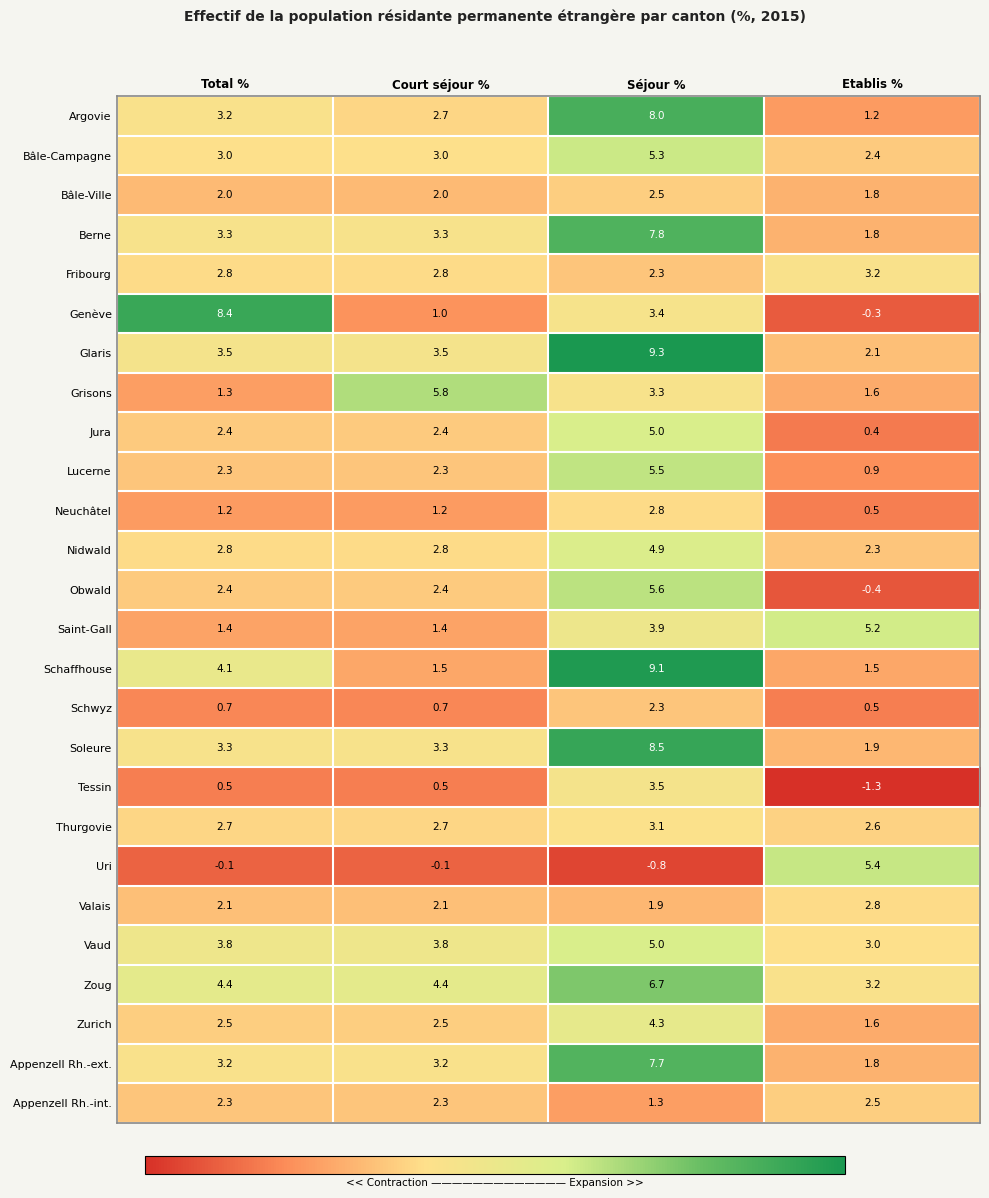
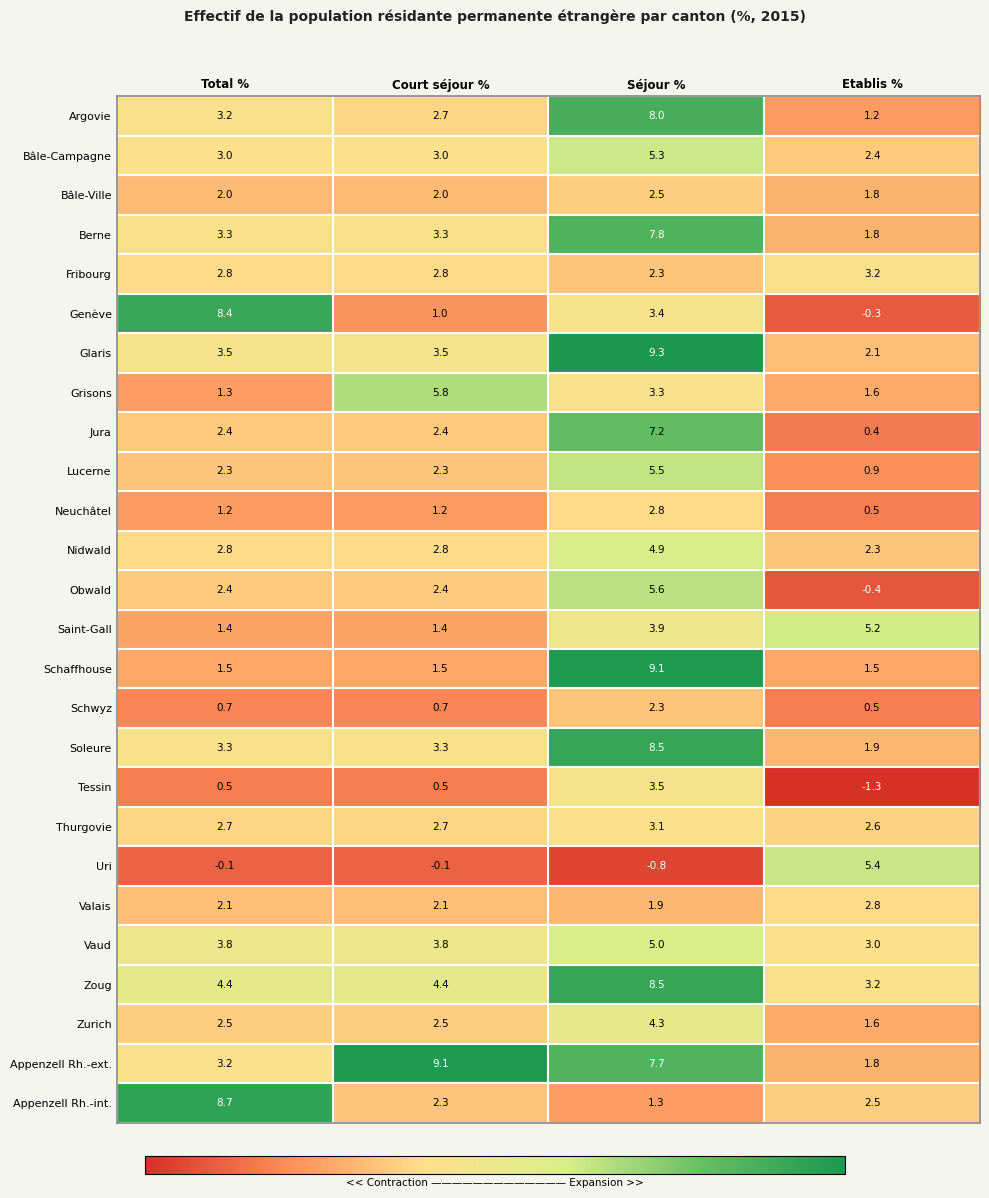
Jura, Séjour %: 5.0 -> 7.2
Schaffhouse, Total %: 4.1 -> 1.5
Zoug, Séjour %: 6.7 -> 8.5
Appenzell Rh.-ext., Court séjour %: 3.2 -> 9.1
Appenzell Rh.-int., Total %: 2.3 -> 8.7
